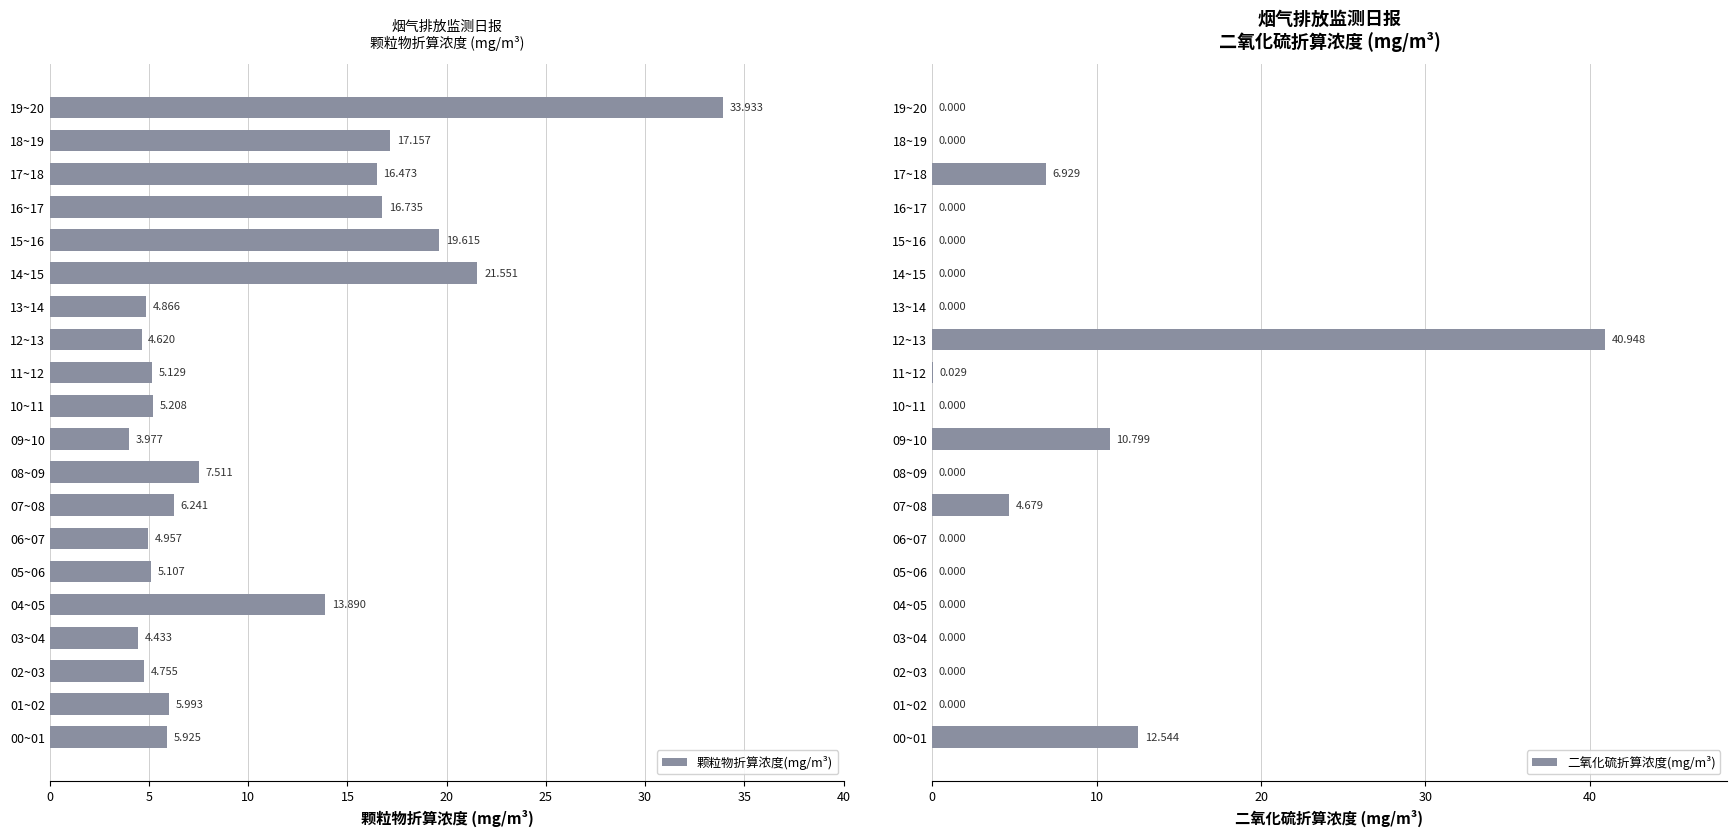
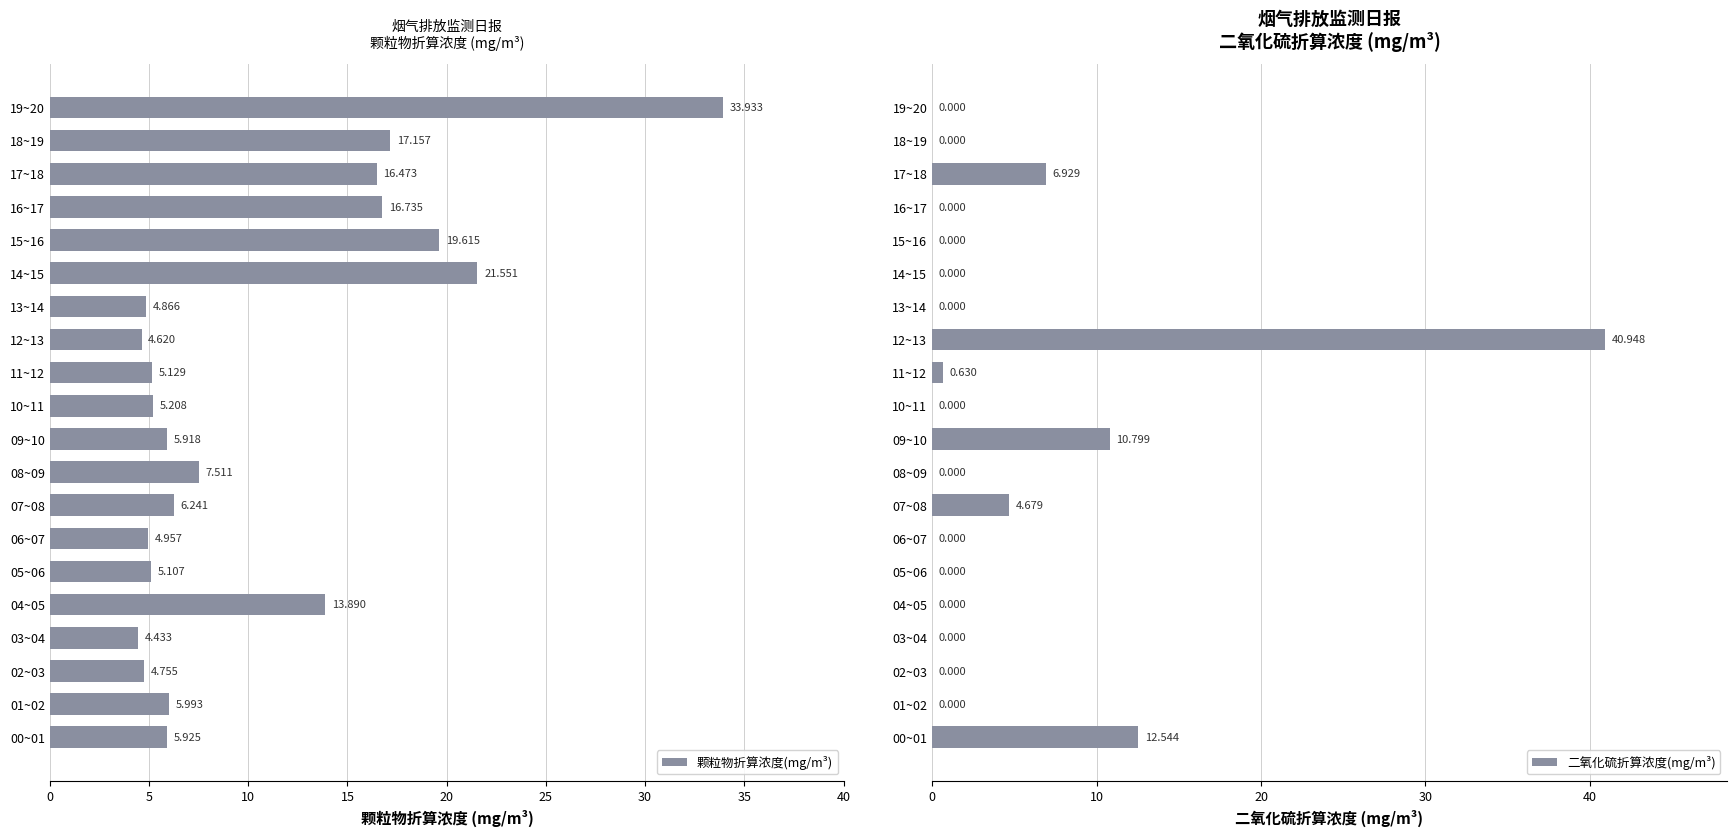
烟气排放监测日报 颗粒物折算浓度 (mg/m³), 09~10: 3.977 -> 5.918
烟气排放监测日报 二氧化硫折算浓度 (mg/m³), 11~12: 0.029 -> 0.630
